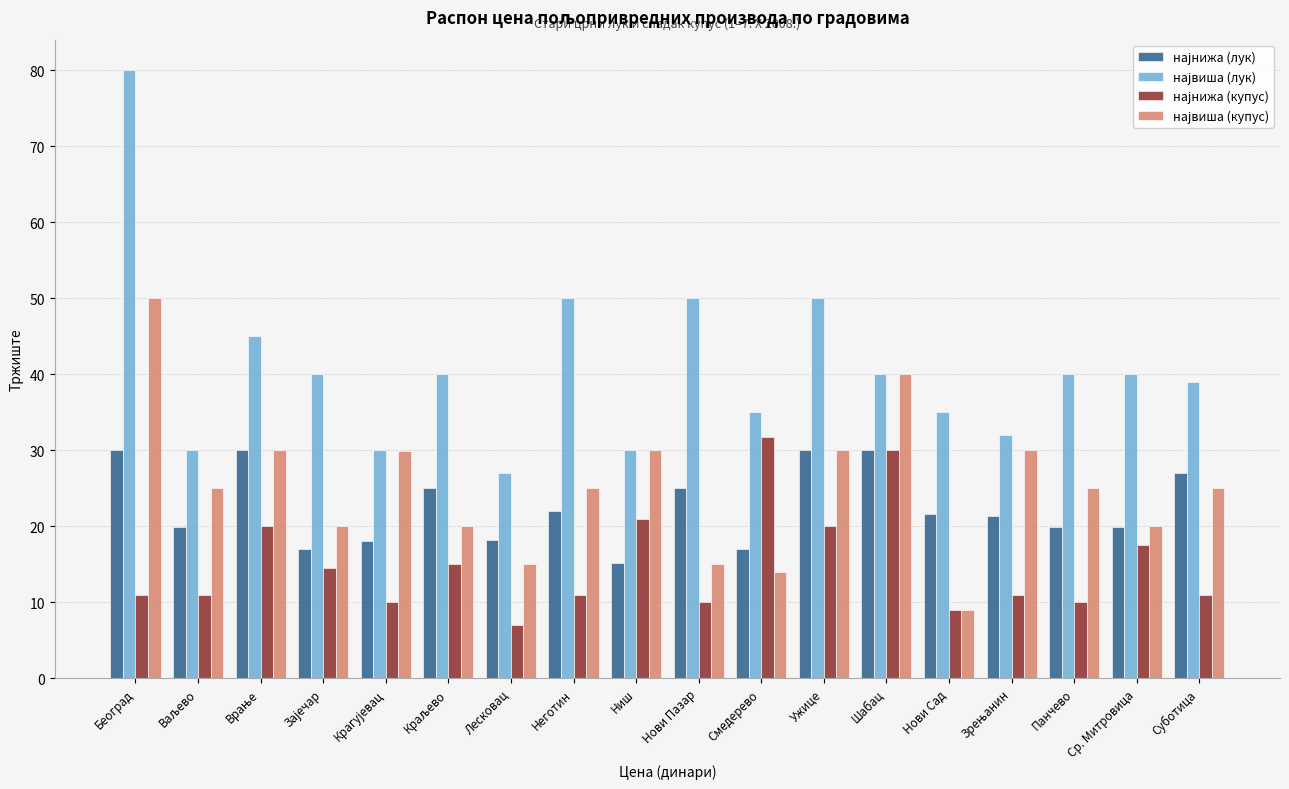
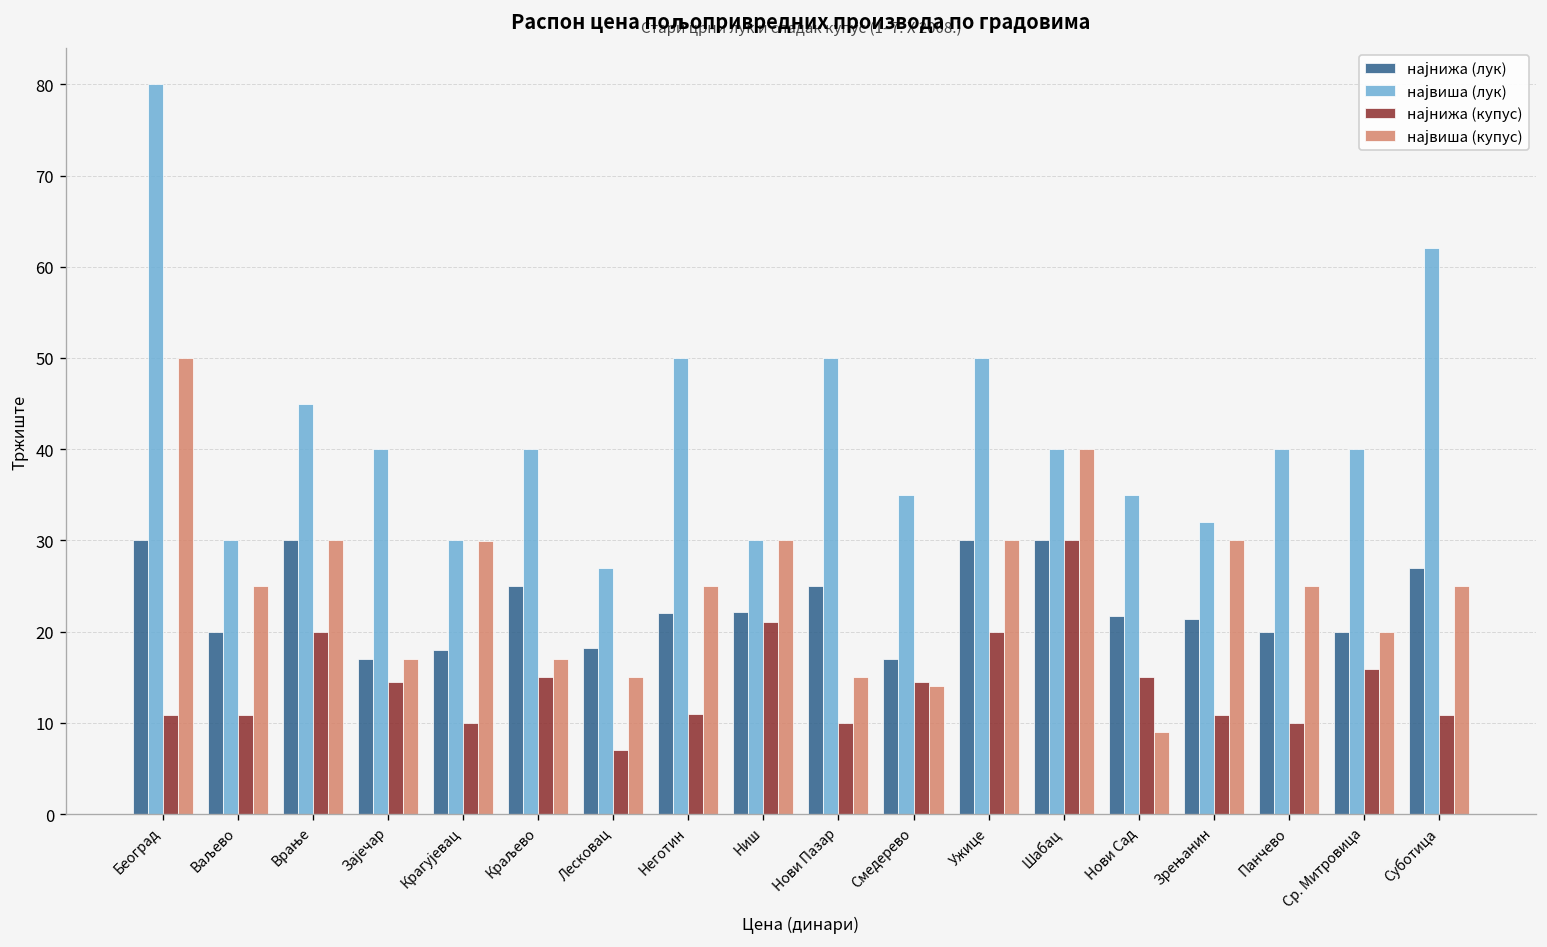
највиша (купус), Зајечар: 20 -> 17
највиша (купус), Краљево: 20 -> 17
најнижа (лук), Ниш: 15 -> 22
најнижа (купус), Смедерево: 32 -> 15
најнижа (купус), Нови Сад: 9 -> 15
најнижа (купус), Ср. Митровица: 18 -> 16
највиша (лук), Суботица: 39 -> 62
